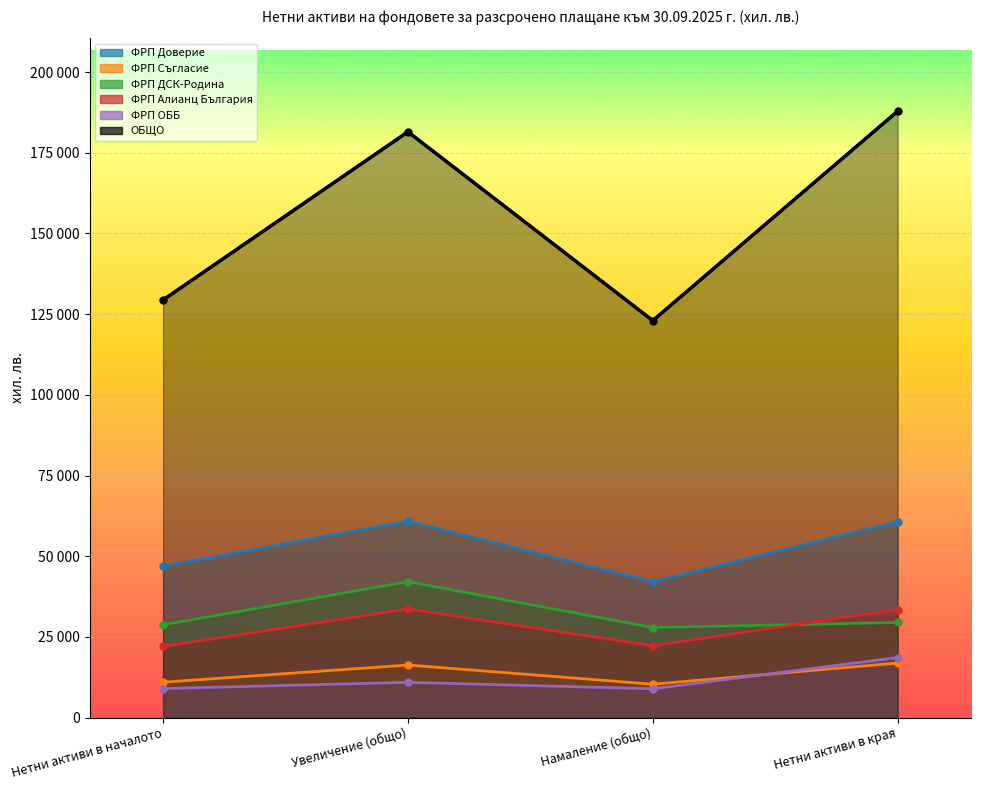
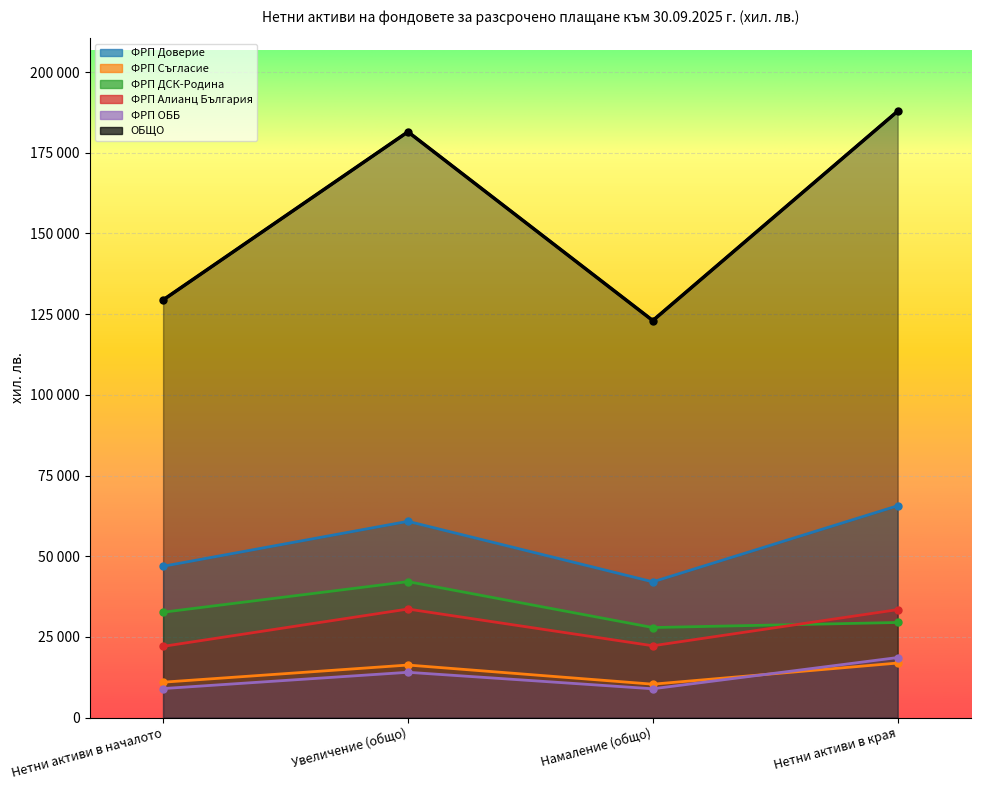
ФРП ДСК-Родина, Нетни активи в началото: 29000 -> 33000
ФРП ОББ, Увеличение (общо): 11000 -> 14000
ФРП Доверие, Нетни активи в края: 61000 -> 66000
